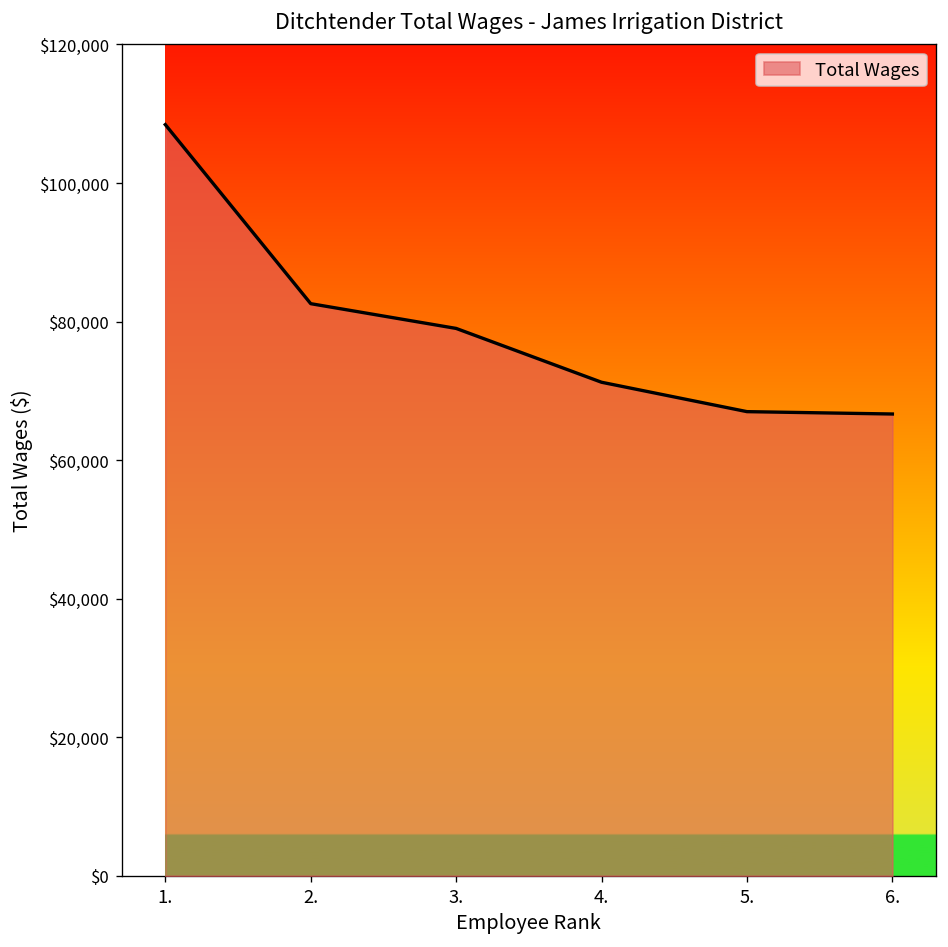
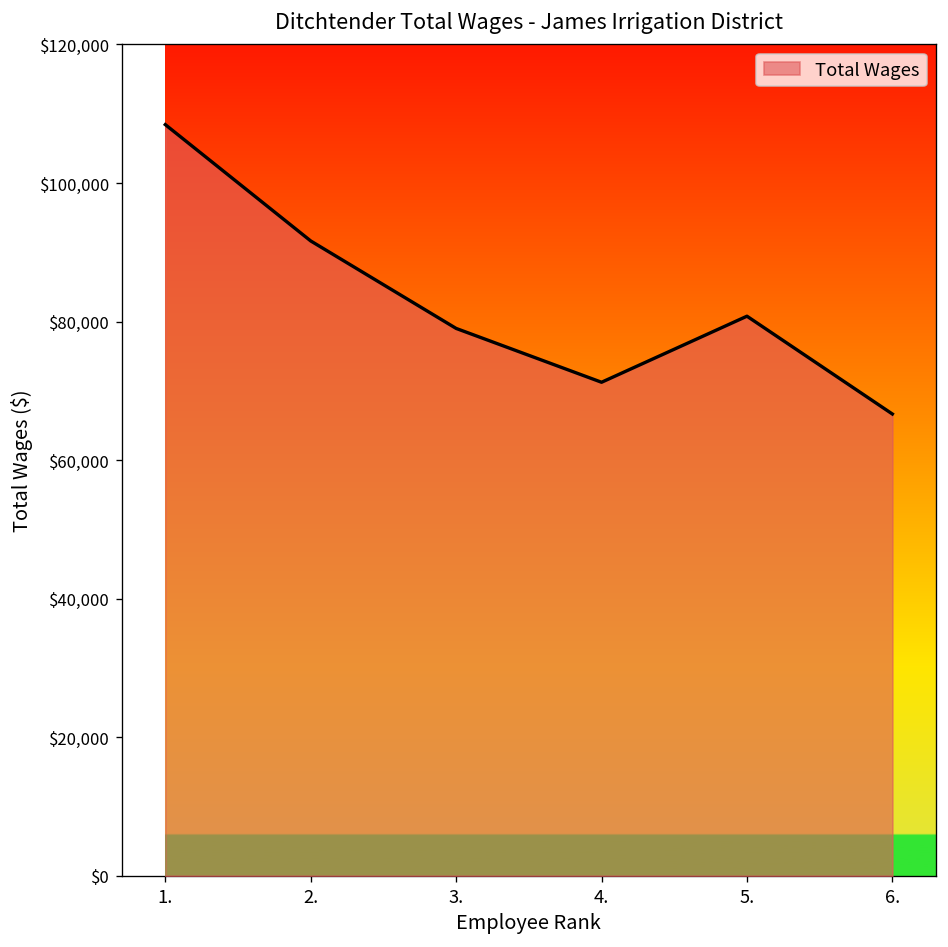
2.: $83,000 -> $92,000
5.: $67,000 -> $81,000
